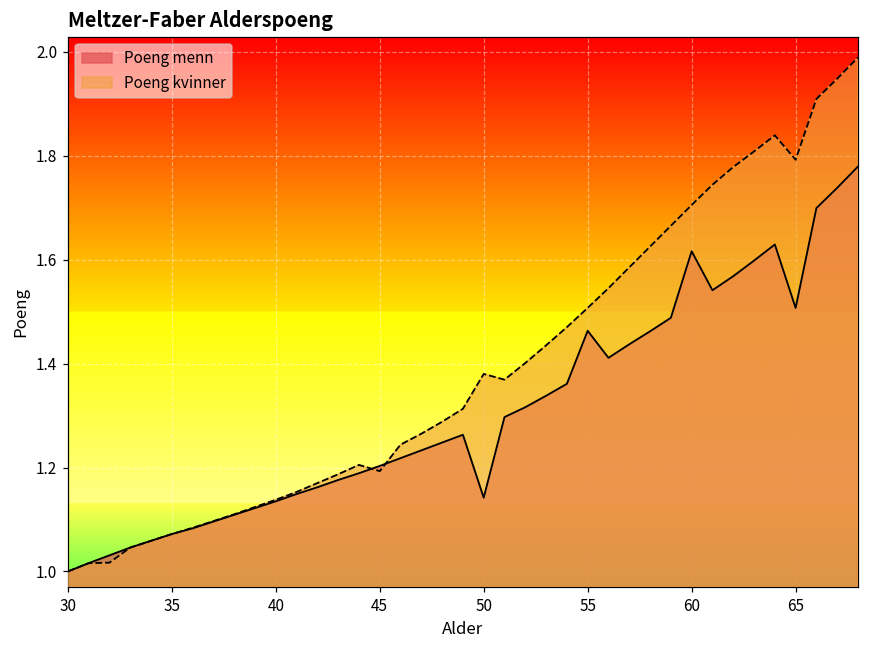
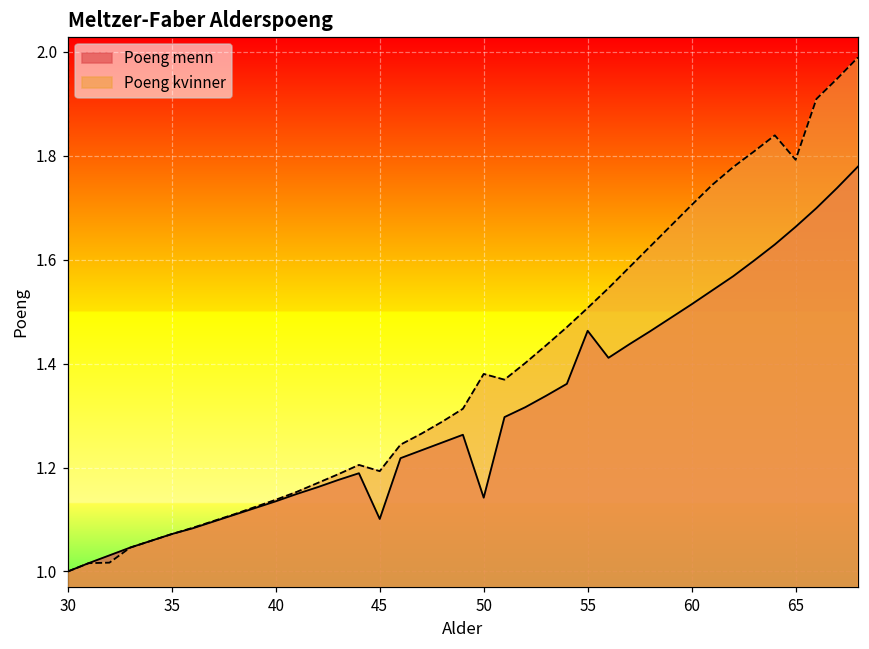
Poeng menn, 45: 1.20 -> 1.10
Poeng menn, 60: 1.62 -> 1.51
Poeng menn, 65: 1.51 -> 1.66
